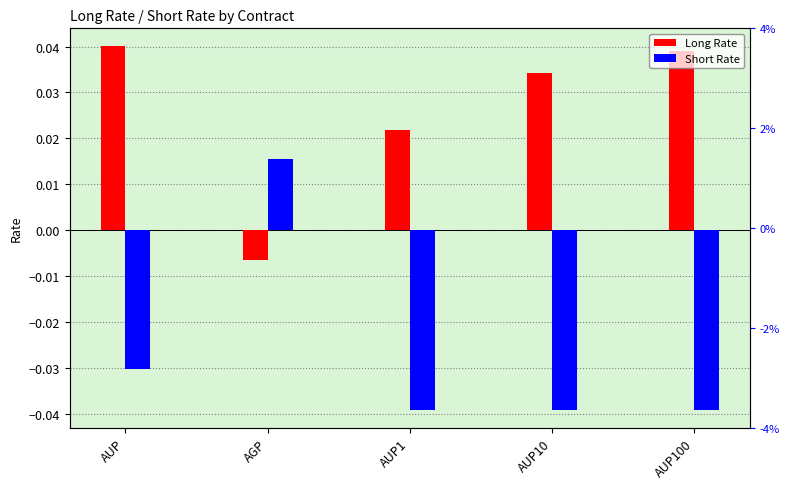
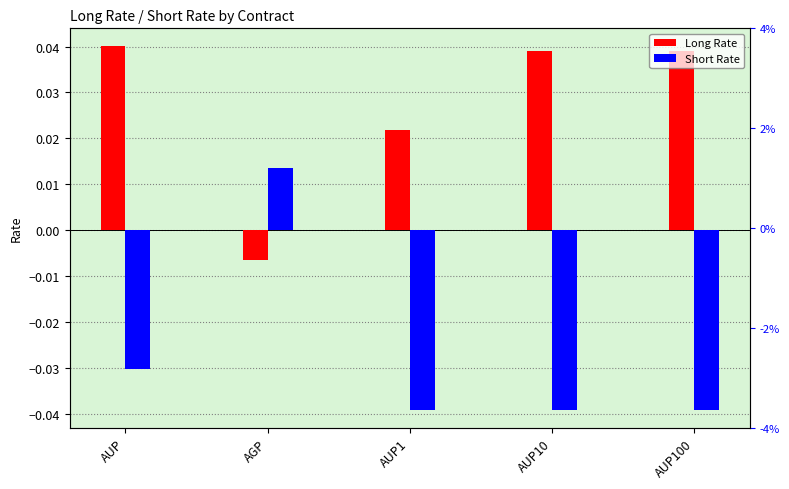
Short Rate, AGP: 0.016 -> 0.014
Long Rate, AUP10: 0.034 -> 0.039
